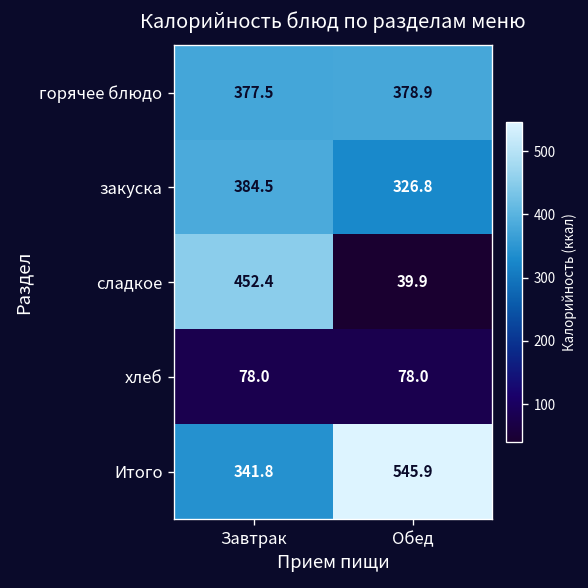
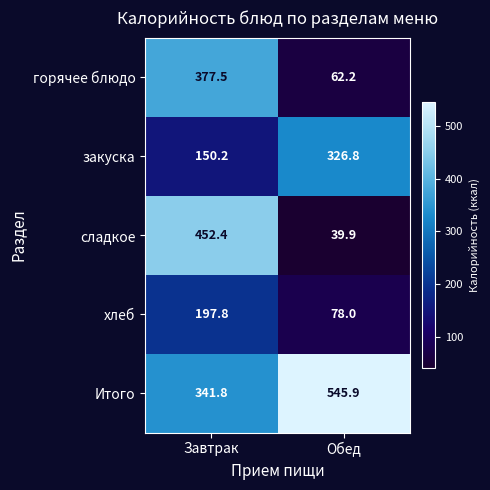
горячее блюдо, Обед: 378.9 -> 62.2
закуска, Завтрак: 384.5 -> 150.2
хлеб, Завтрак: 78.0 -> 197.8
